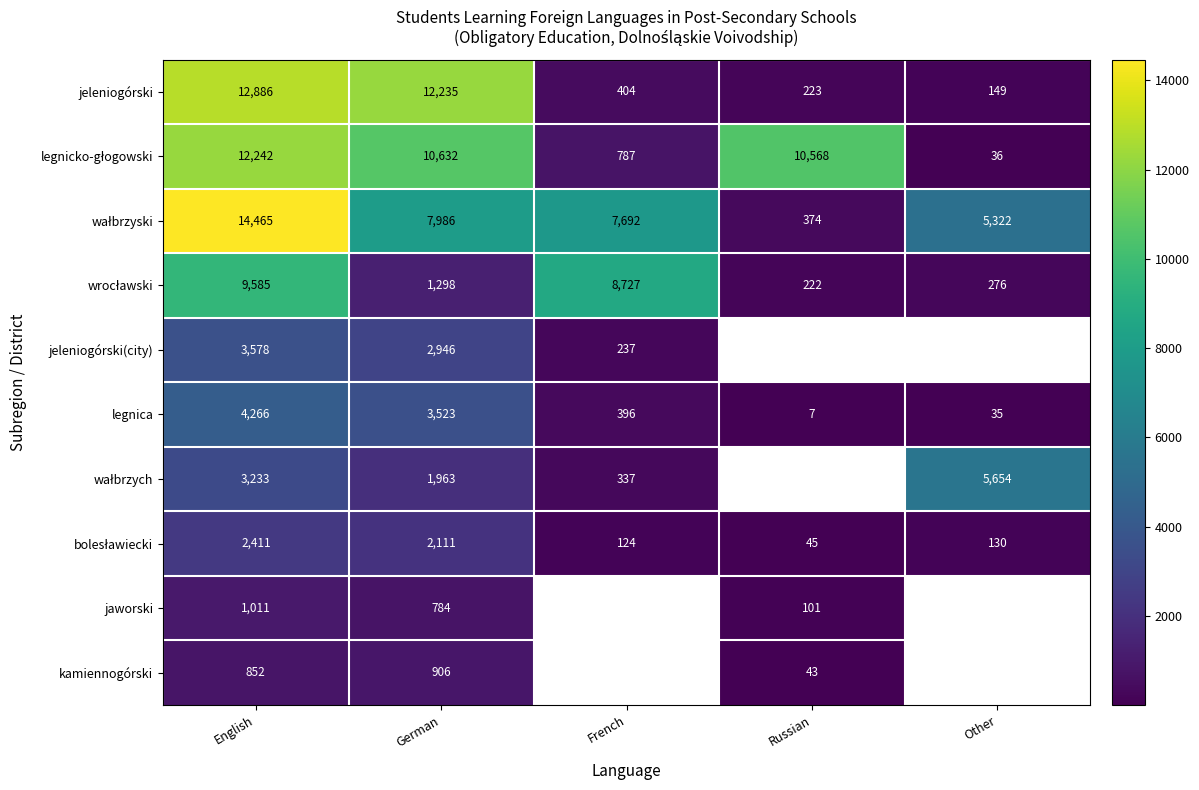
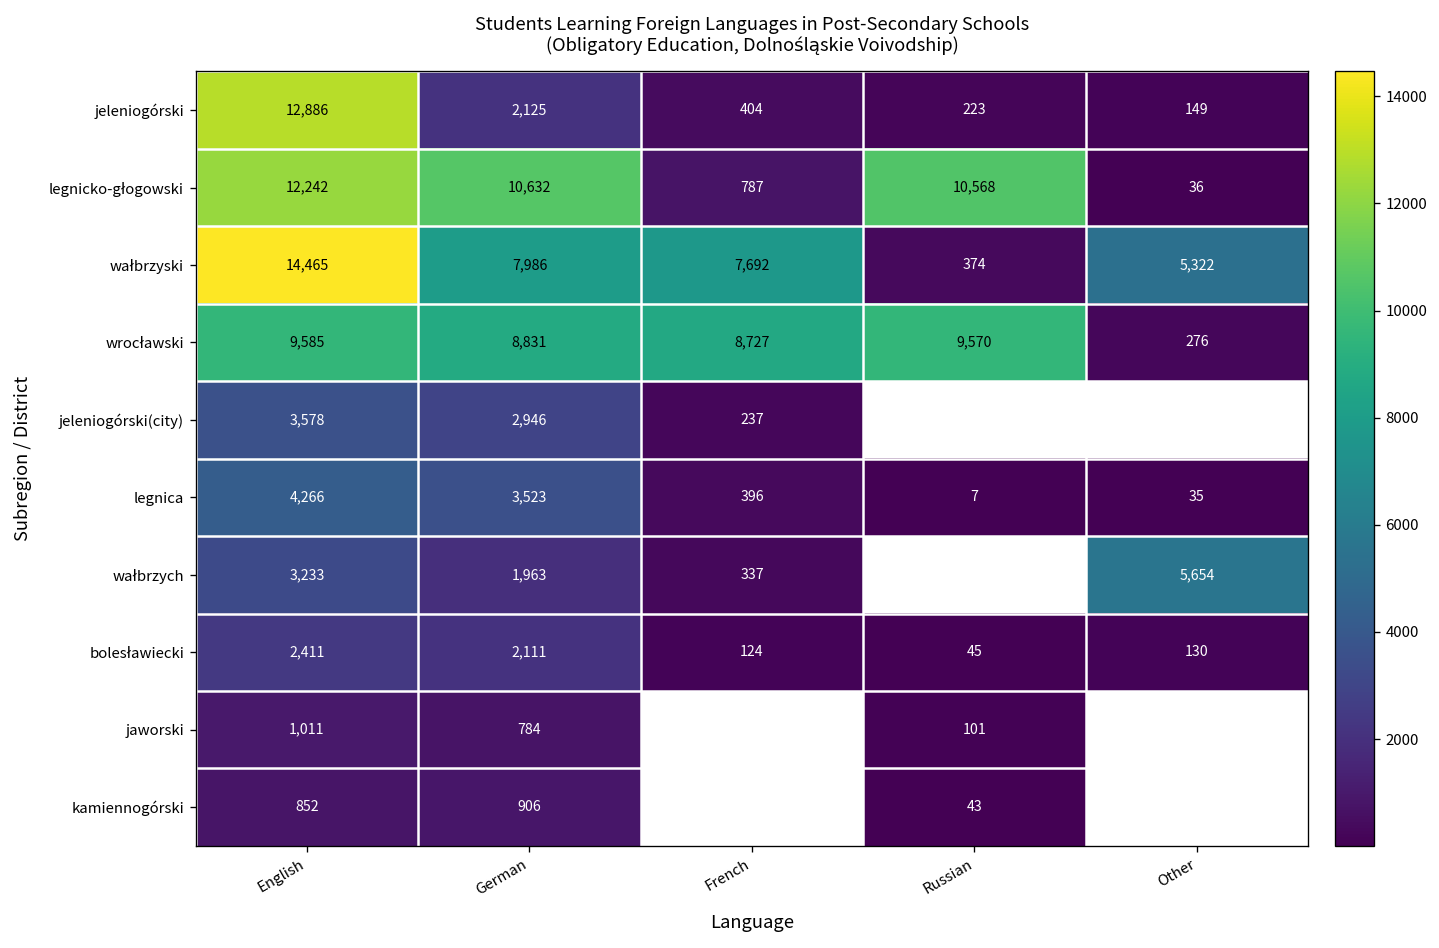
jeleniogórski, German: 12,235 -> 2,125
wrocławski, German: 1,298 -> 8,831
wrocławski, Russian: 222 -> 9,570
